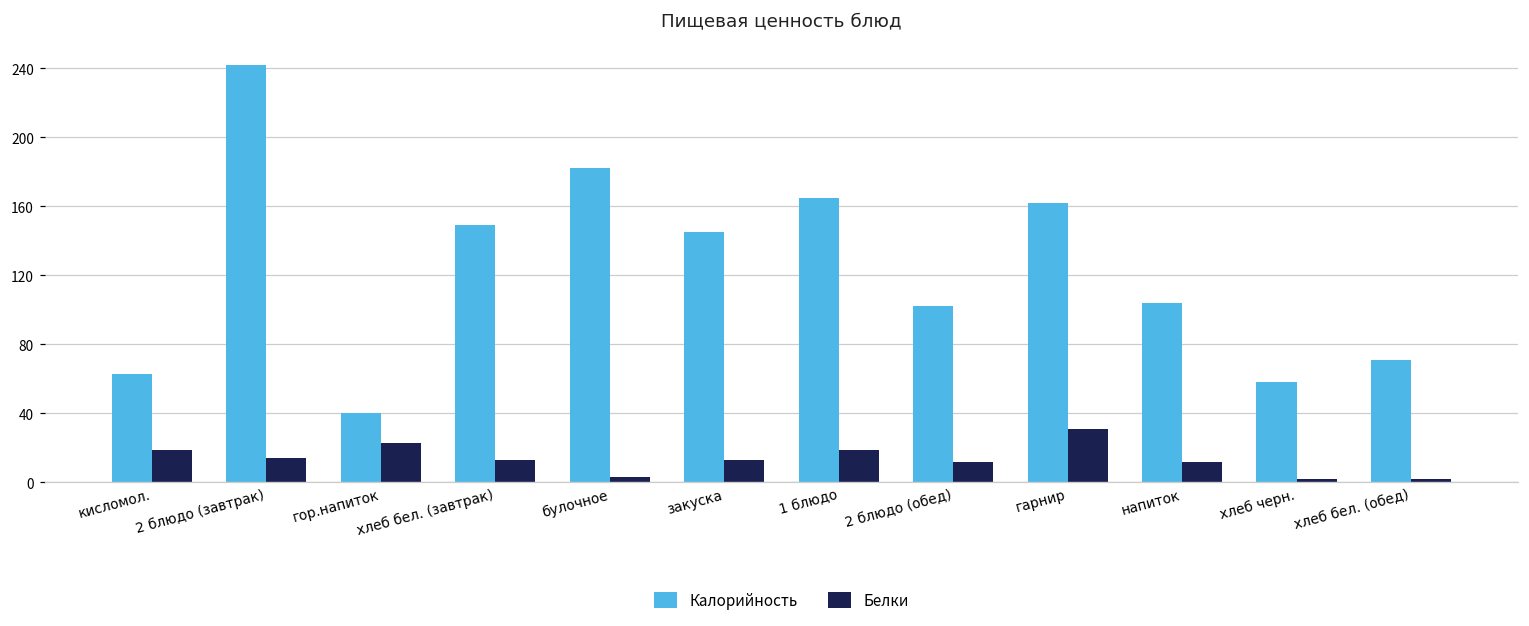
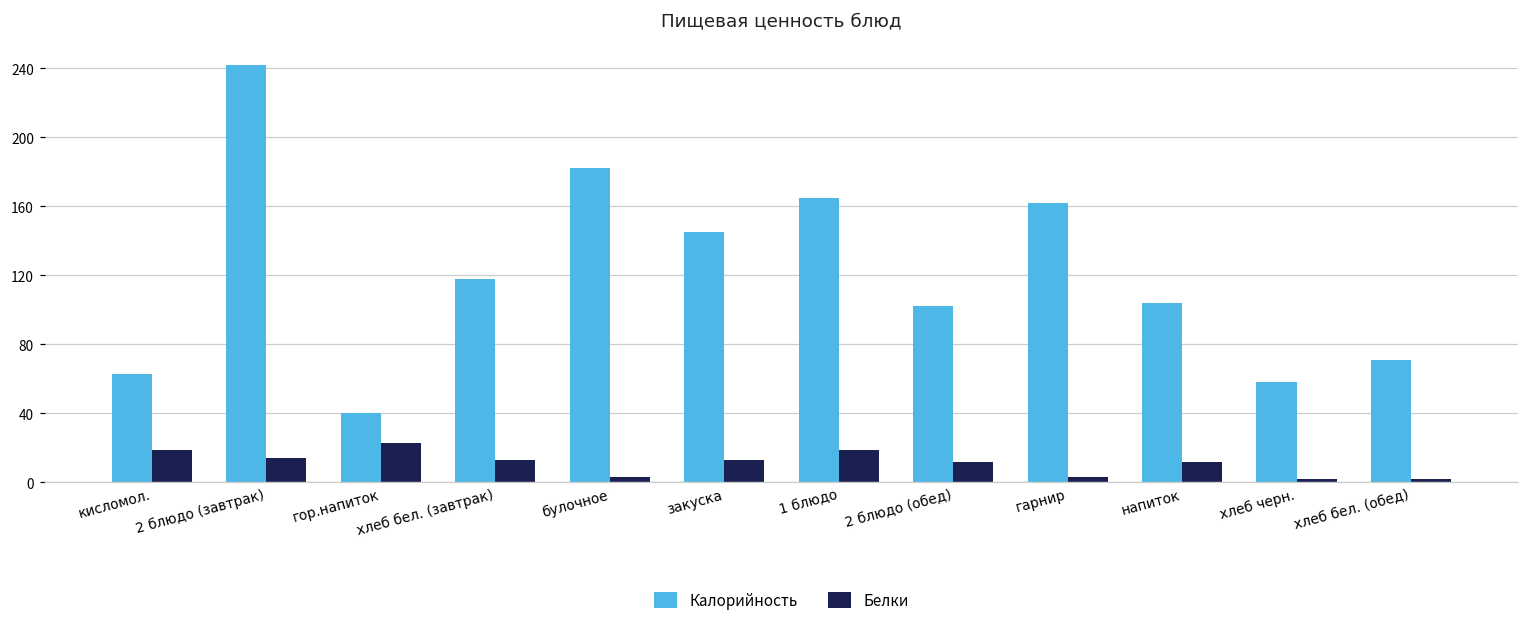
Калорийность, хлеб бел. (завтрак): 149 -> 118
Белки, гарнир: 31 -> 3
